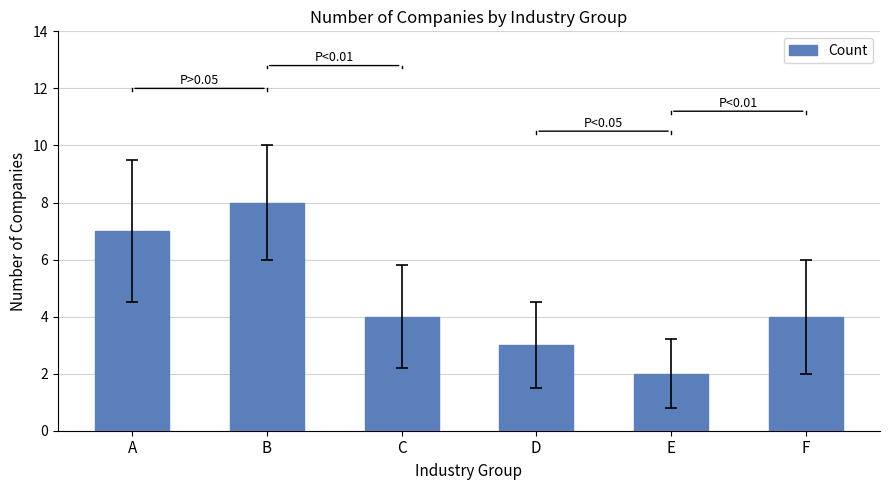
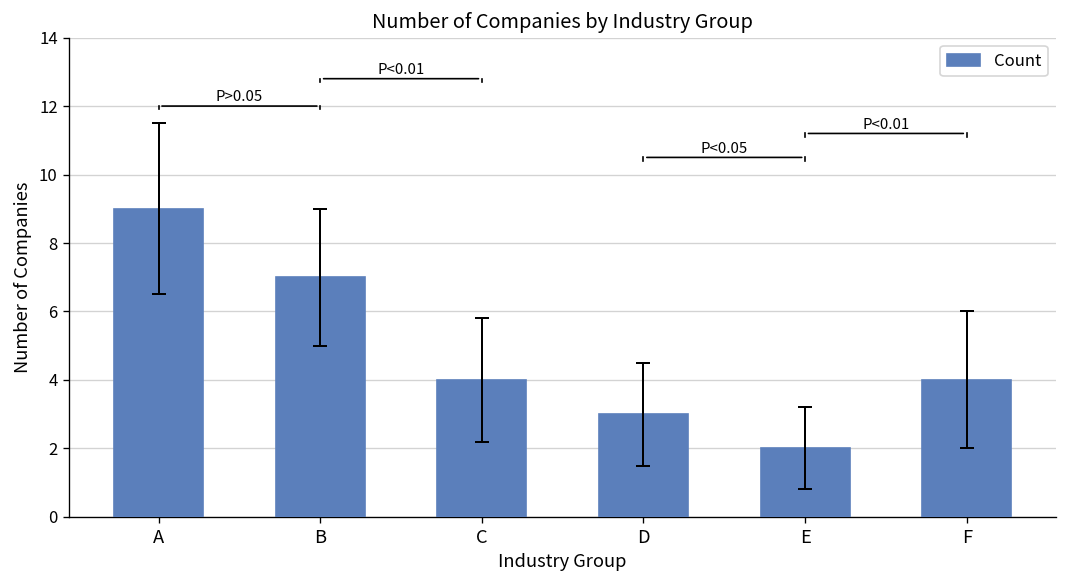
Count, A: 7 -> 9
Count, B: 8 -> 7
